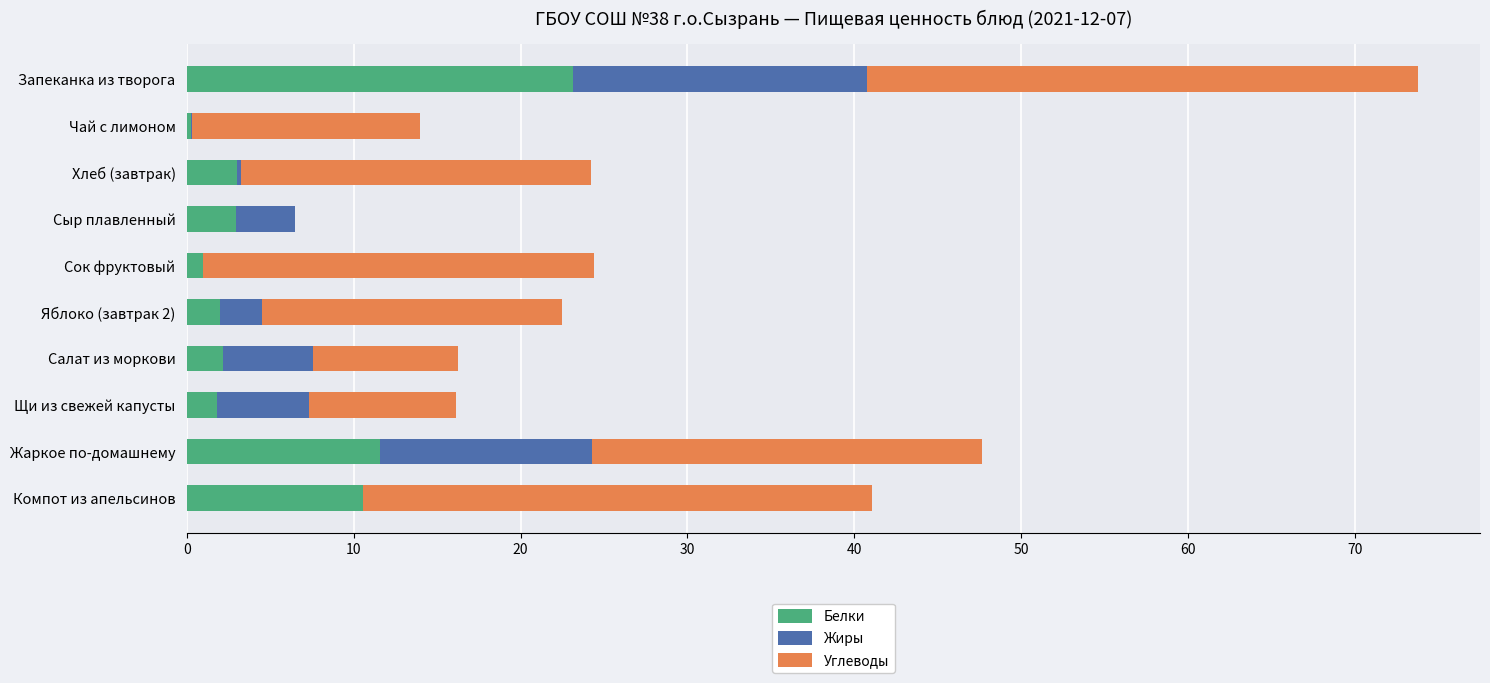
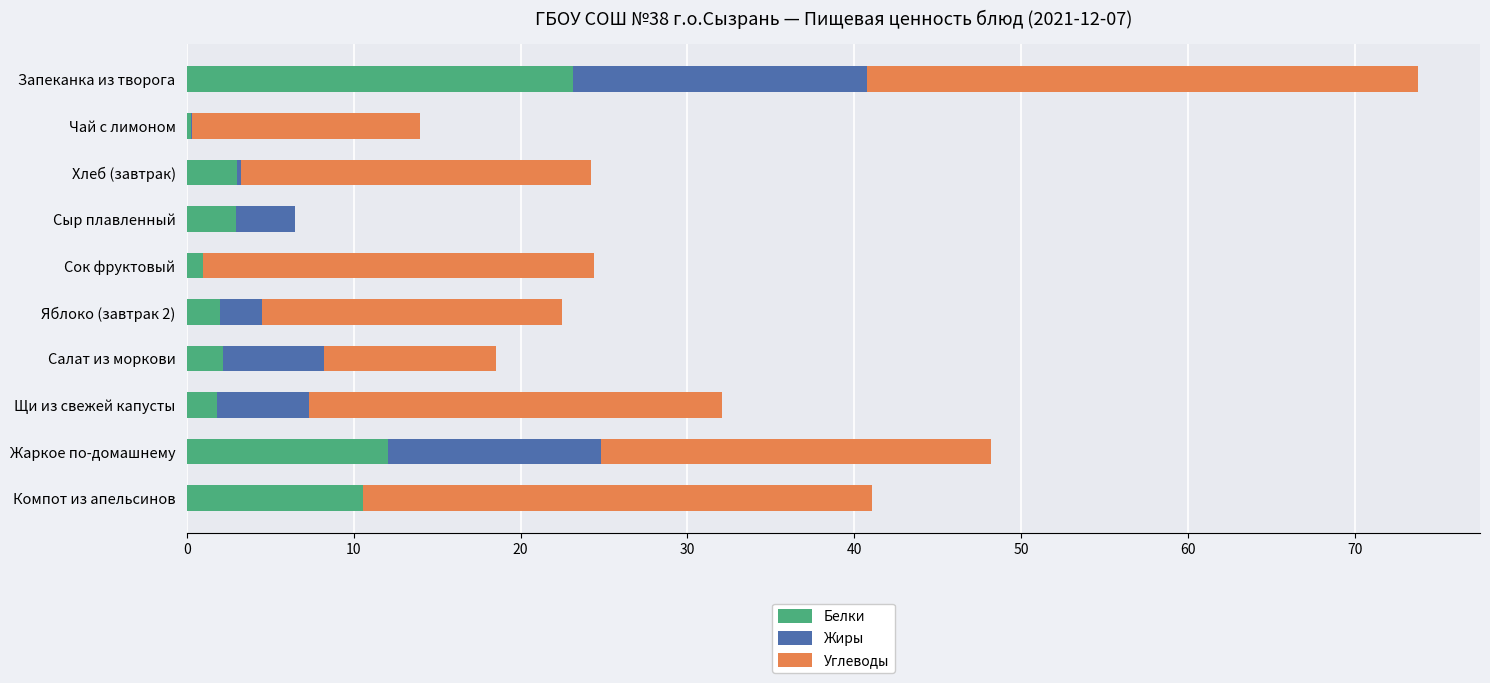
Жиры, Салат из моркови: 5.3 -> 6.0
Углеводы, Салат из моркови: 8.7 -> 10.3
Углеводы, Щи из свежей капусты: 8.8 -> 24.7
Белки, Жаркое по-домашнему: 11.6 -> 12.1
